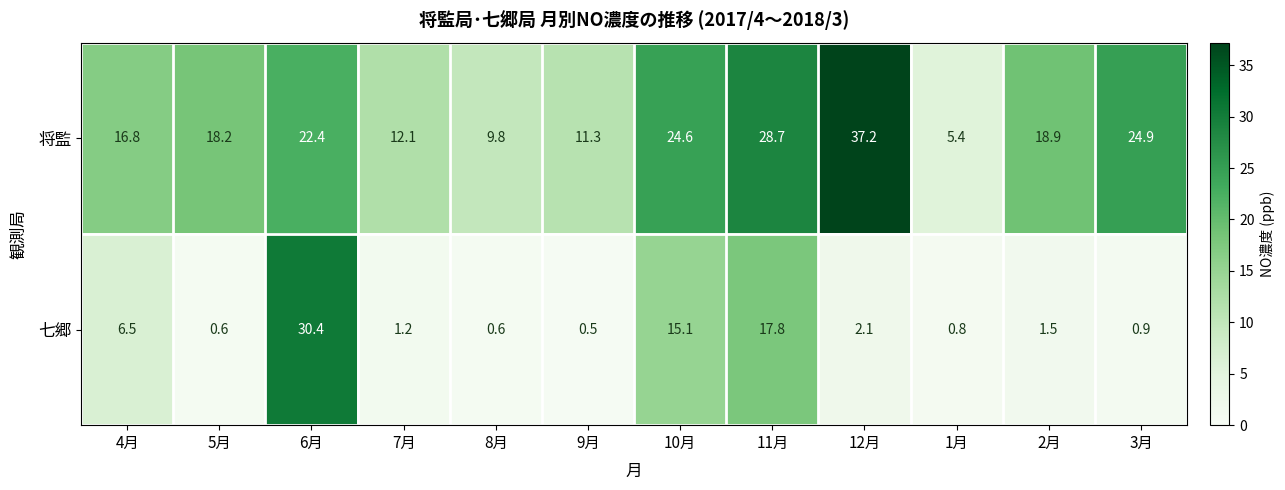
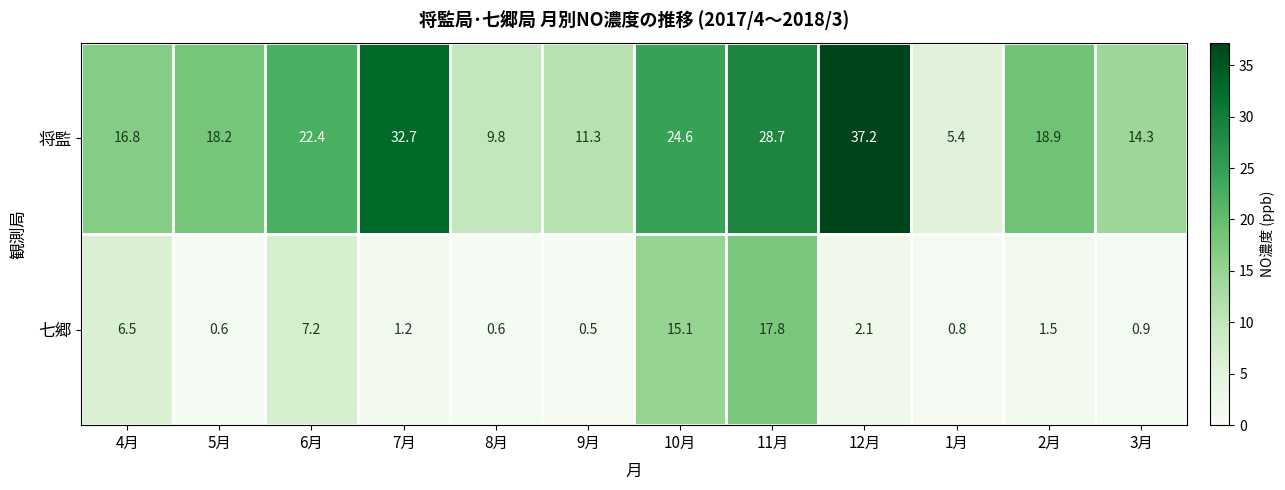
将監, 7月: 12.1 -> 32.7
将監, 3月: 24.9 -> 14.3
七郷, 6月: 30.4 -> 7.2
